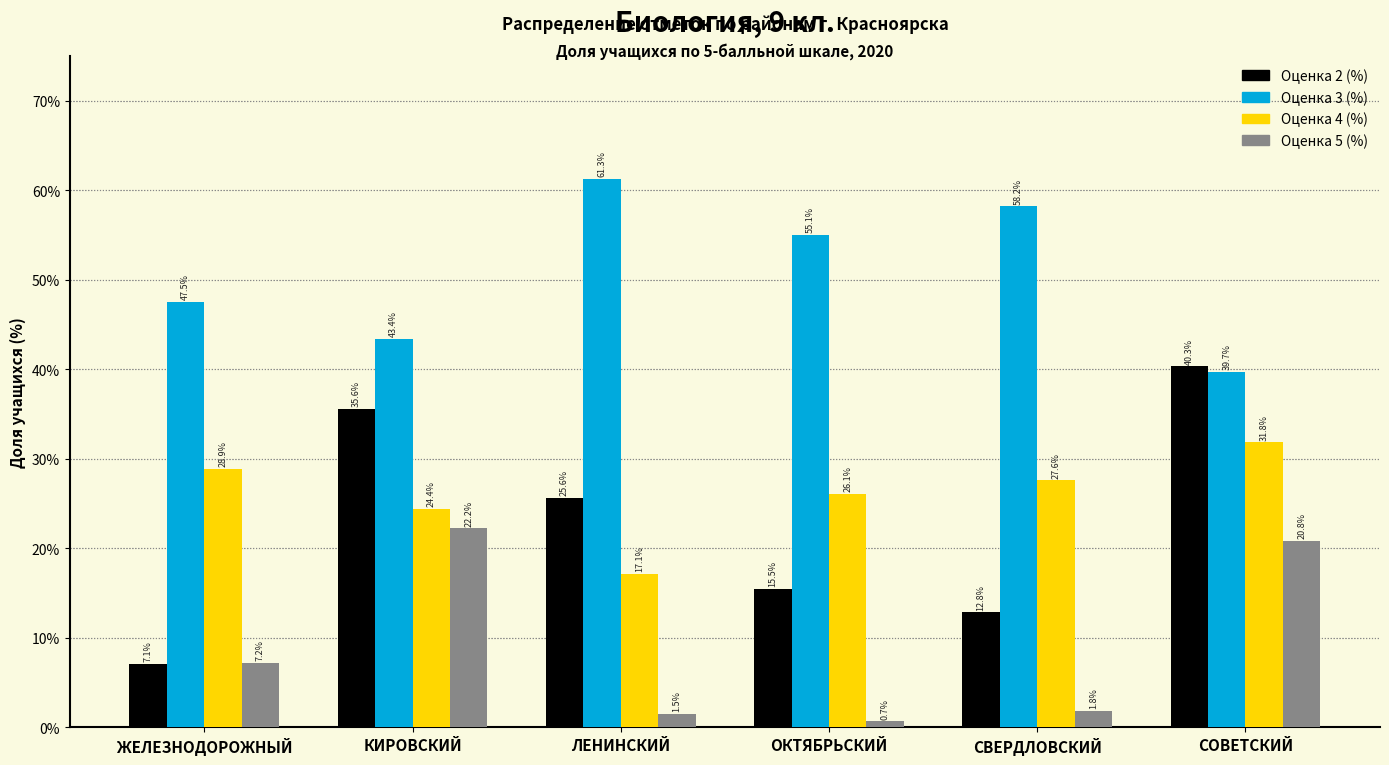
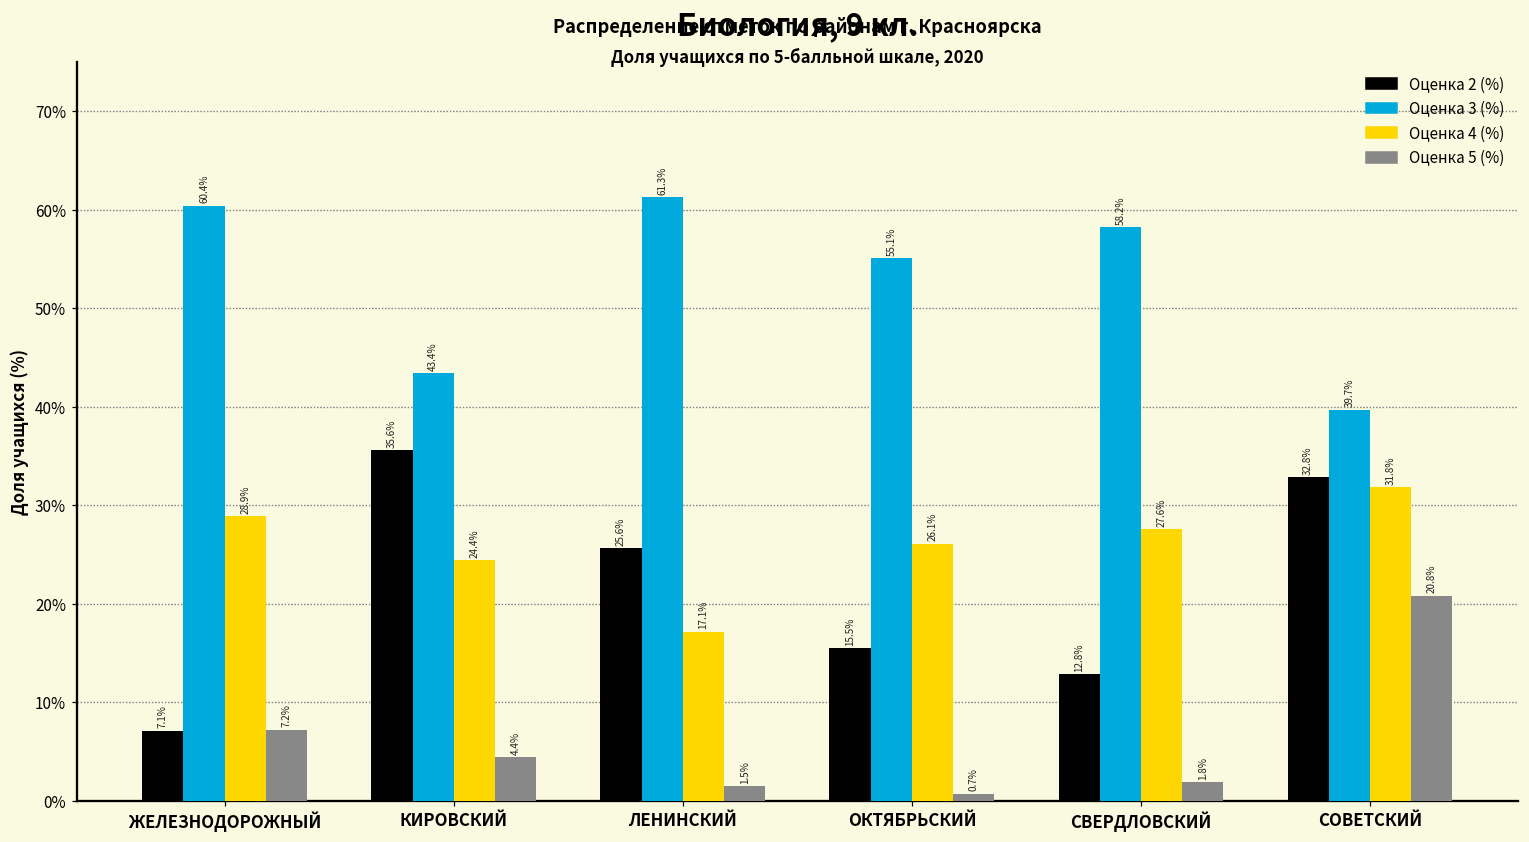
Оценка 3 (%), ЖЕЛЕЗНОДОРОЖНЫЙ: 47.5% -> 60.4%
Оценка 5 (%), КИРОВСКИЙ: 22.2% -> 4.4%
Оценка 2 (%), СОВЕТСКИЙ: 40.3% -> 32.8%
